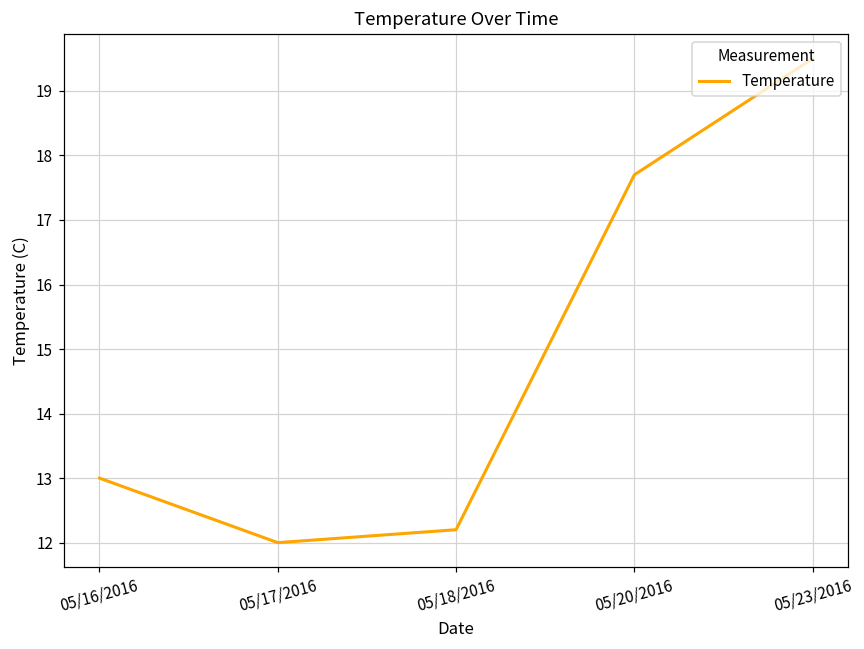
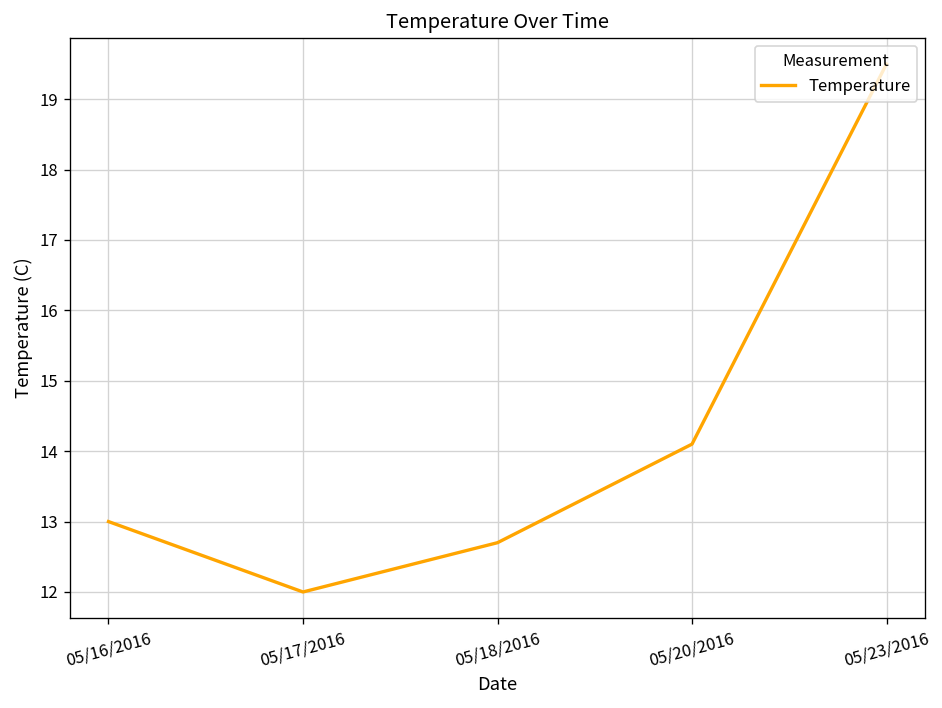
05/18/2016: 12.2 -> 12.7
05/20/2016: 17.7 -> 14.1
